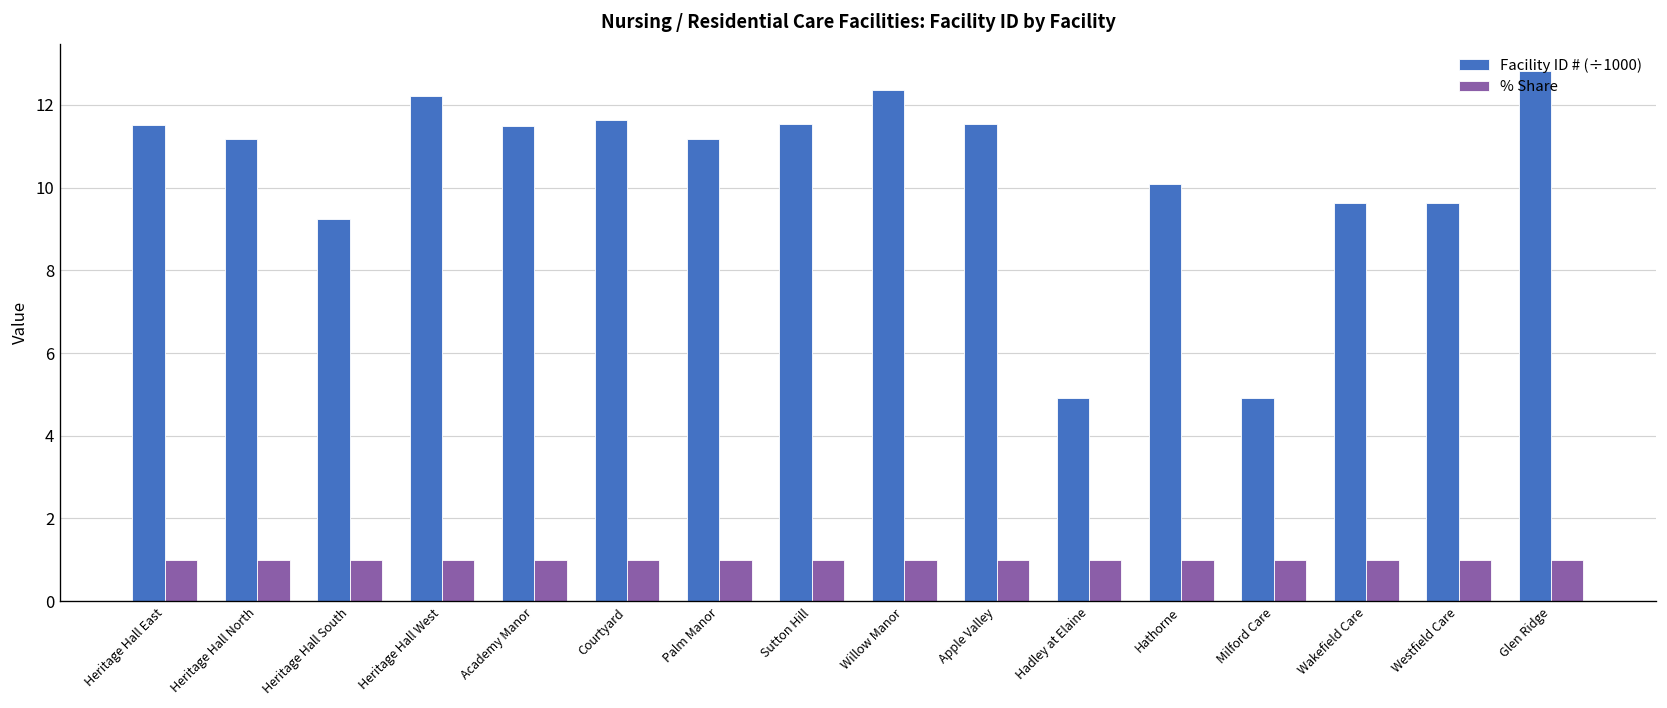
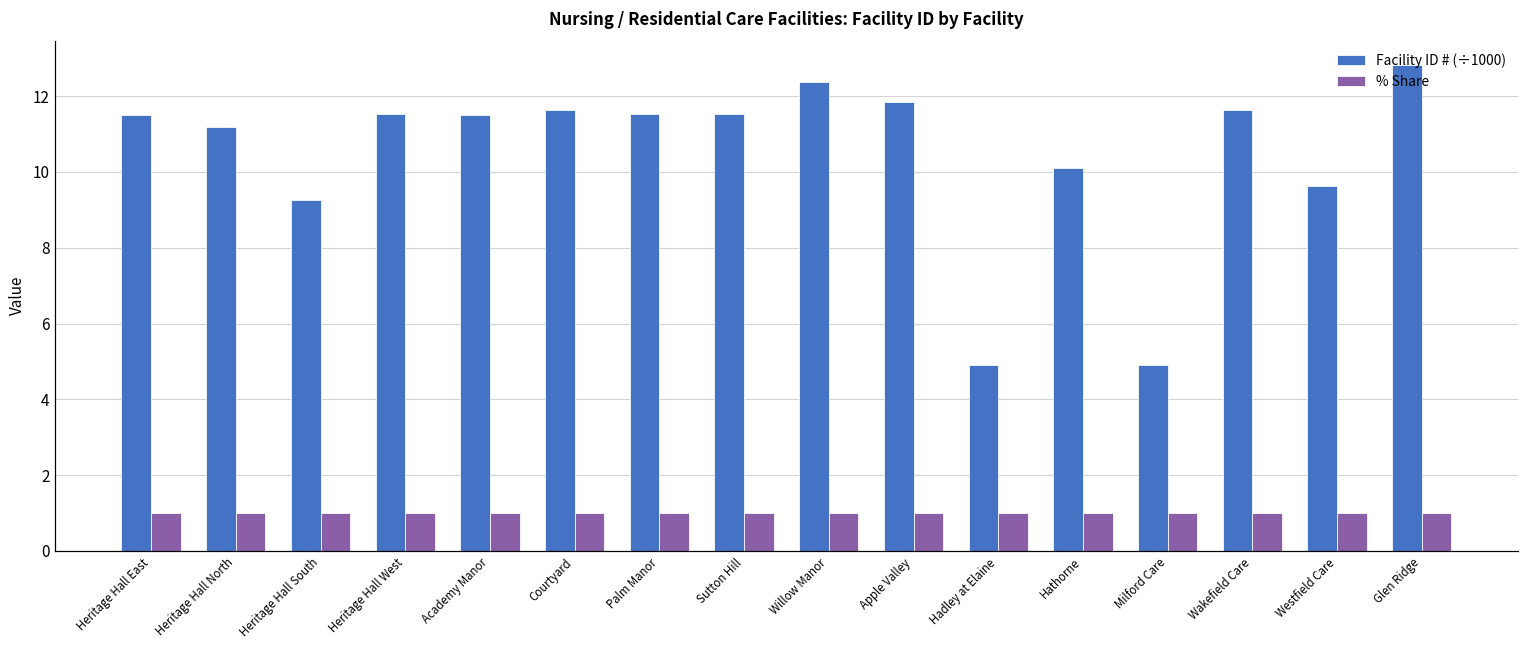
Facility ID # (÷1000), Heritage Hall West: 12.2 -> 11.5
Facility ID # (÷1000), Palm Manor: 11.2 -> 11.5
Facility ID # (÷1000), Apple Valley: 11.5 -> 11.8
Facility ID # (÷1000), Wakefield Care: 9.6 -> 11.6
